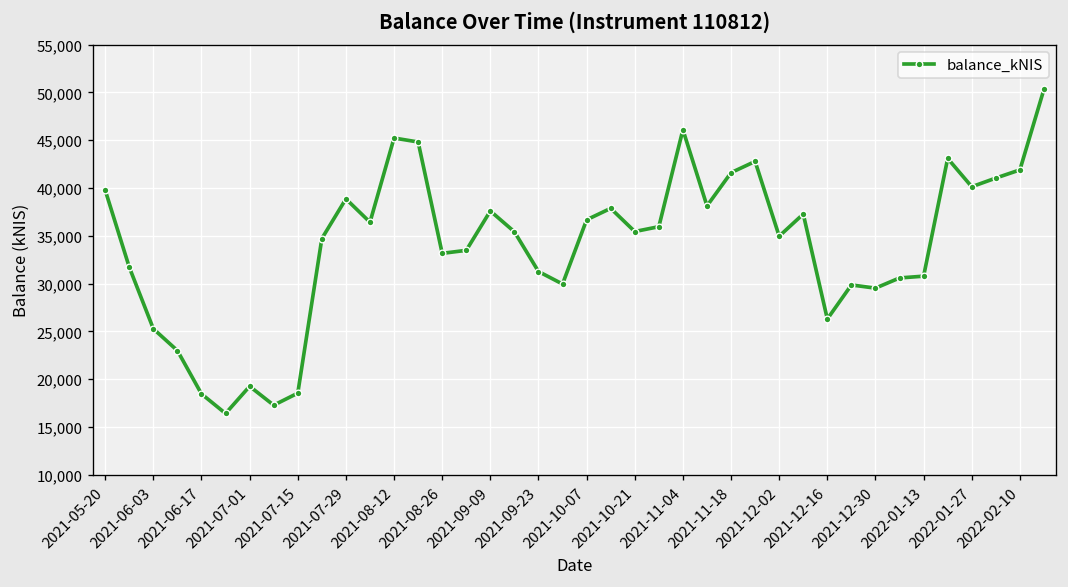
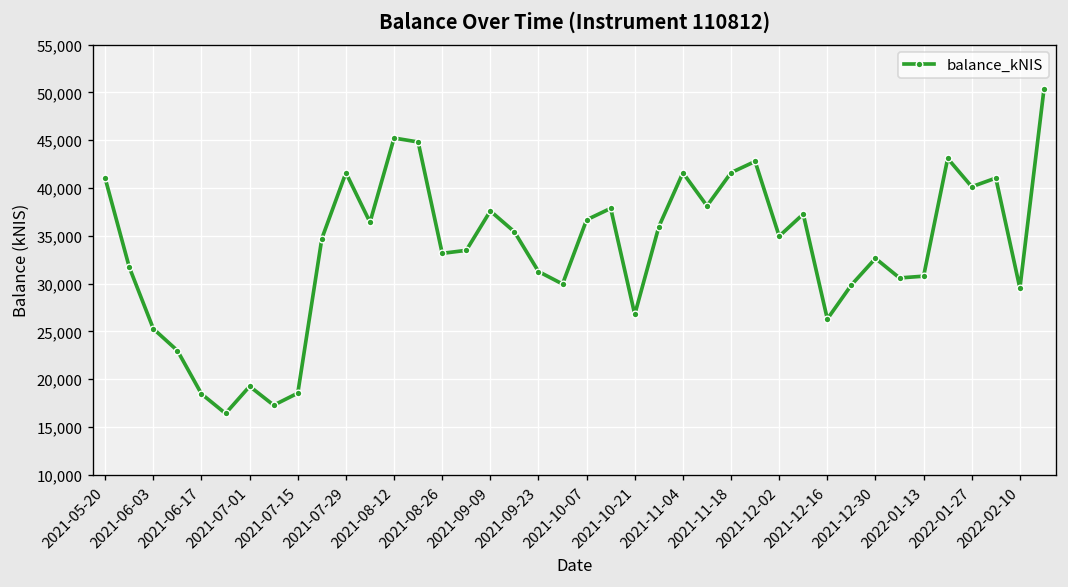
2021-05-20: 40,000 -> 41,000
2021-07-29: 39,000 -> 42,000
2021-10-21: 35,000 -> 27,000
2021-11-04: 46,000 -> 42,000
2021-12-30: 30,000 -> 33,000
2022-02-10: 42,000 -> 30,000
